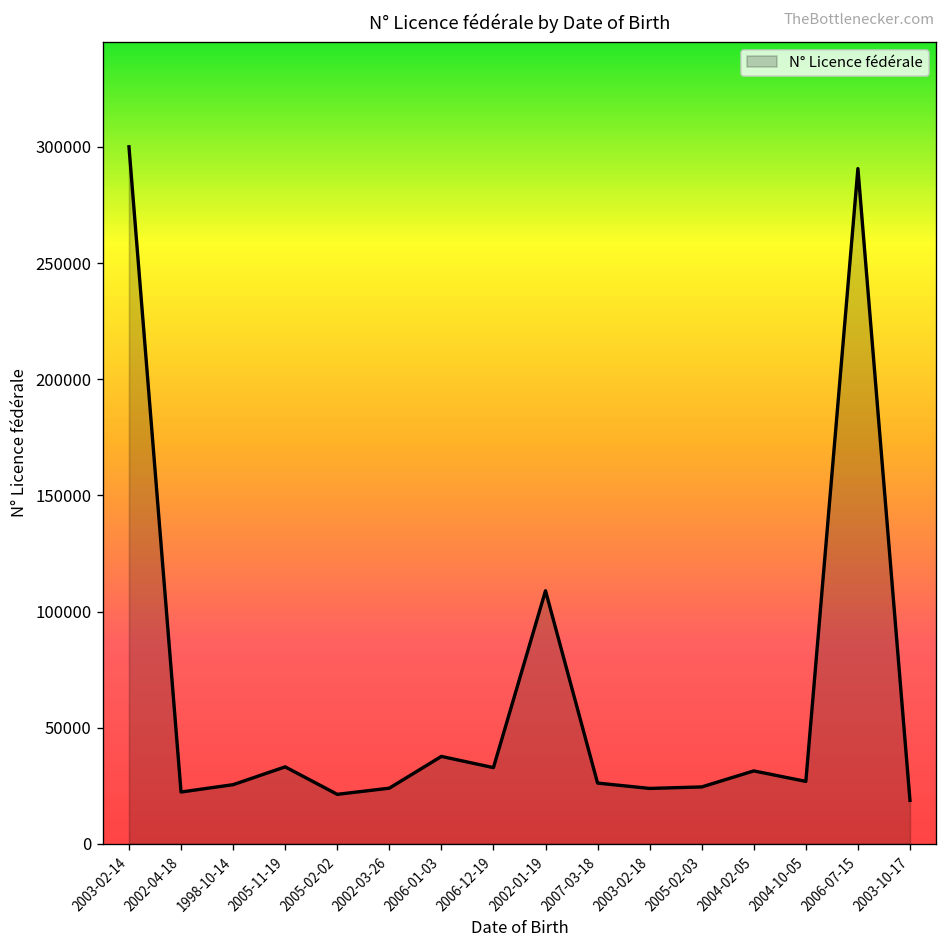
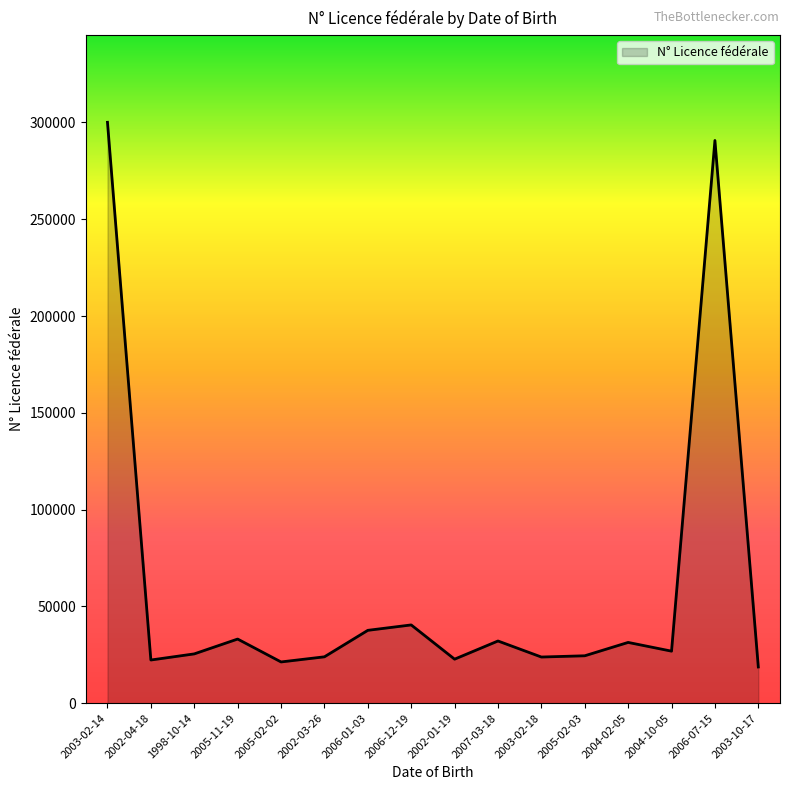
2006-12-19: 33000 -> 40000
2002-01-19: 109000 -> 23000
2007-03-18: 26000 -> 32000
